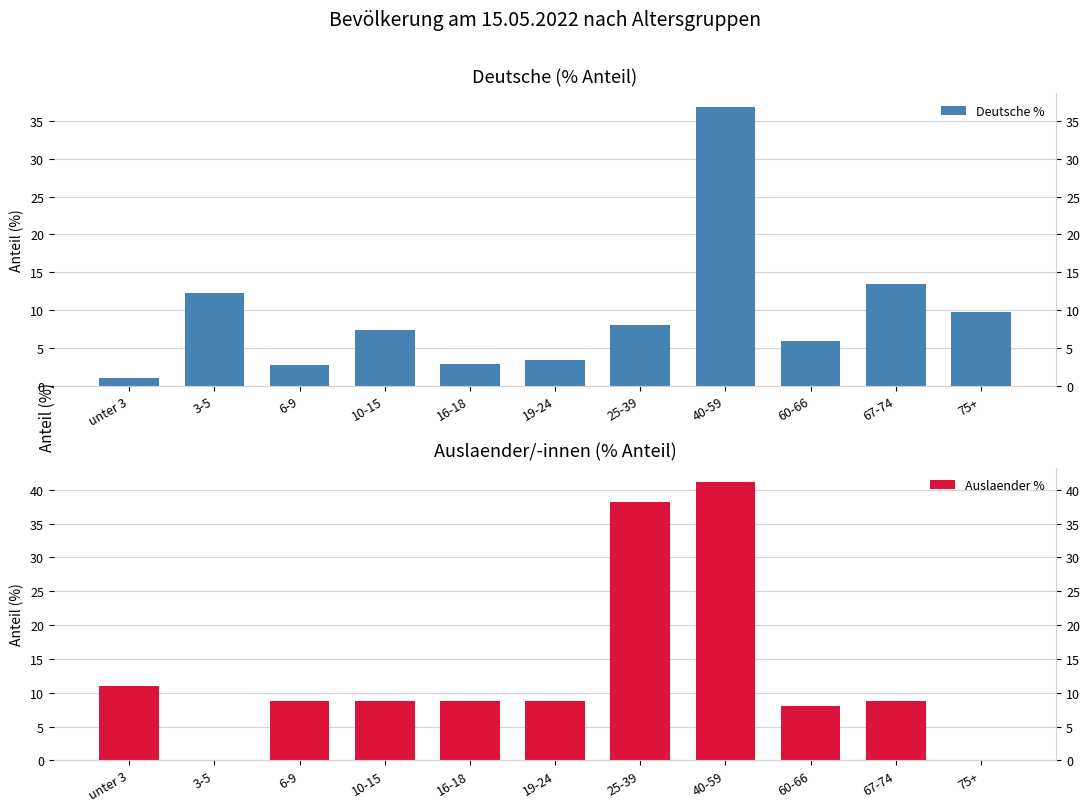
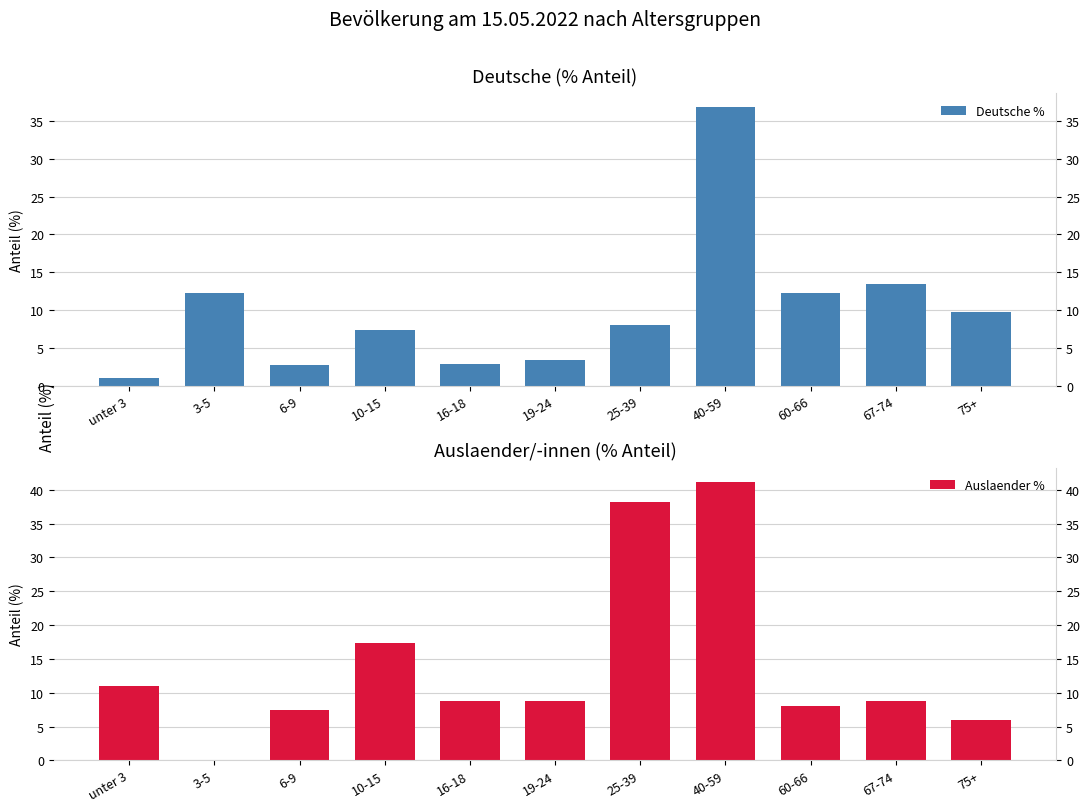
Deutsche (% Anteil), 60-66: 6 -> 12
Auslaender/-innen (% Anteil), 6-9: 9 -> 8
Auslaender/-innen (% Anteil), 10-15: 9 -> 17
Auslaender/-innen (% Anteil), 75+: 0 -> 6
